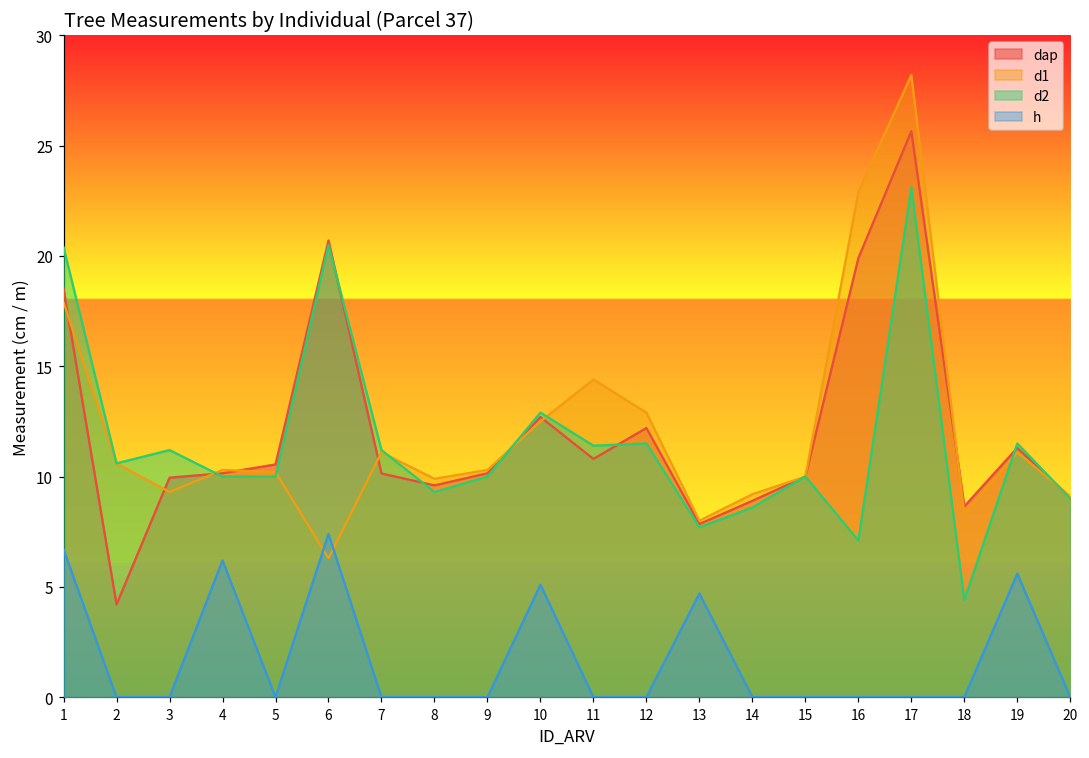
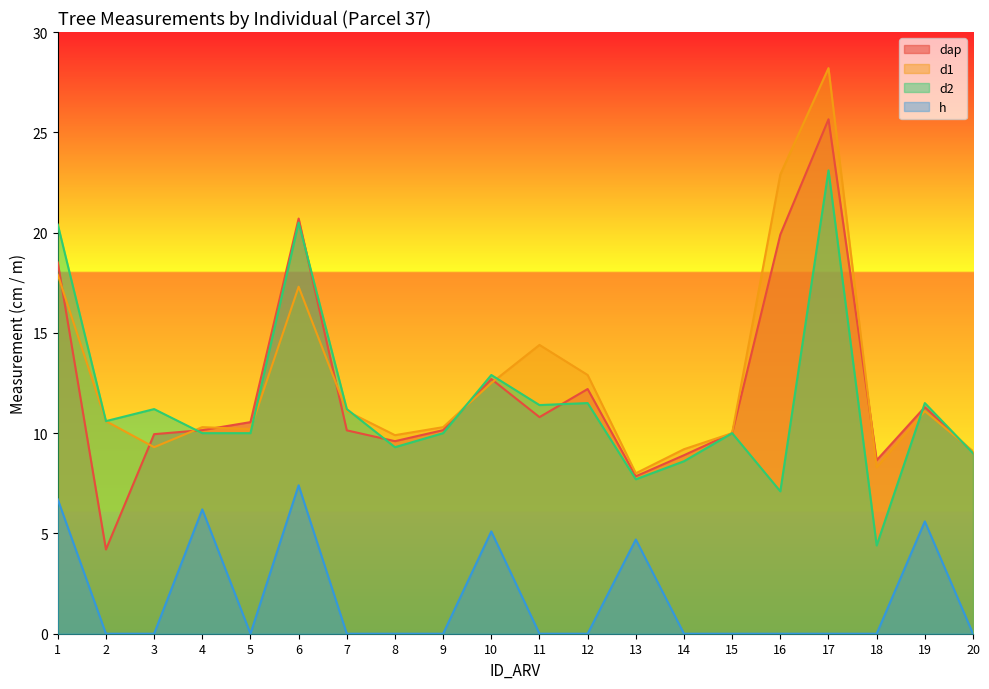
d1, 6: 6.3 -> 17.3
